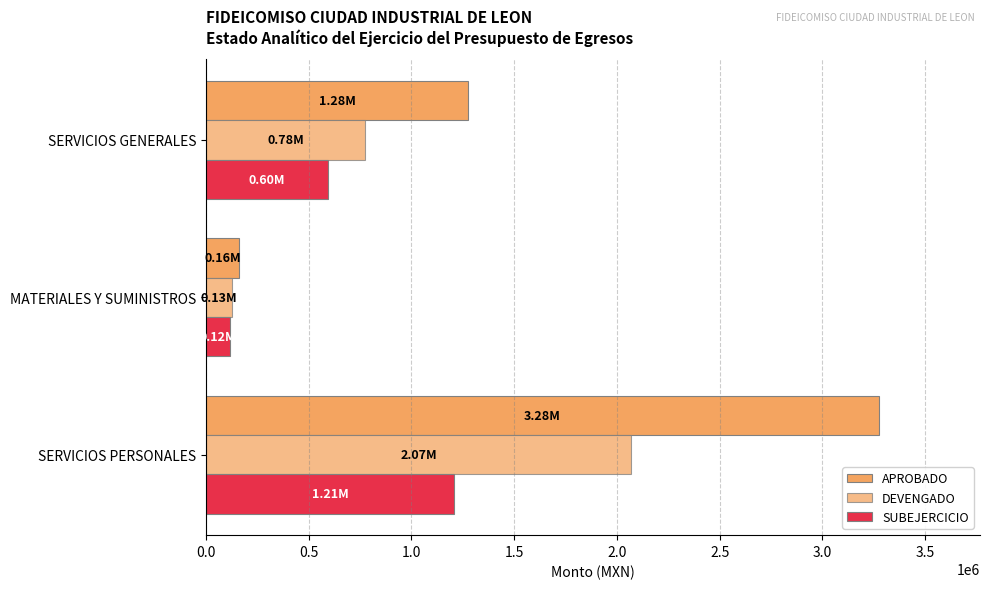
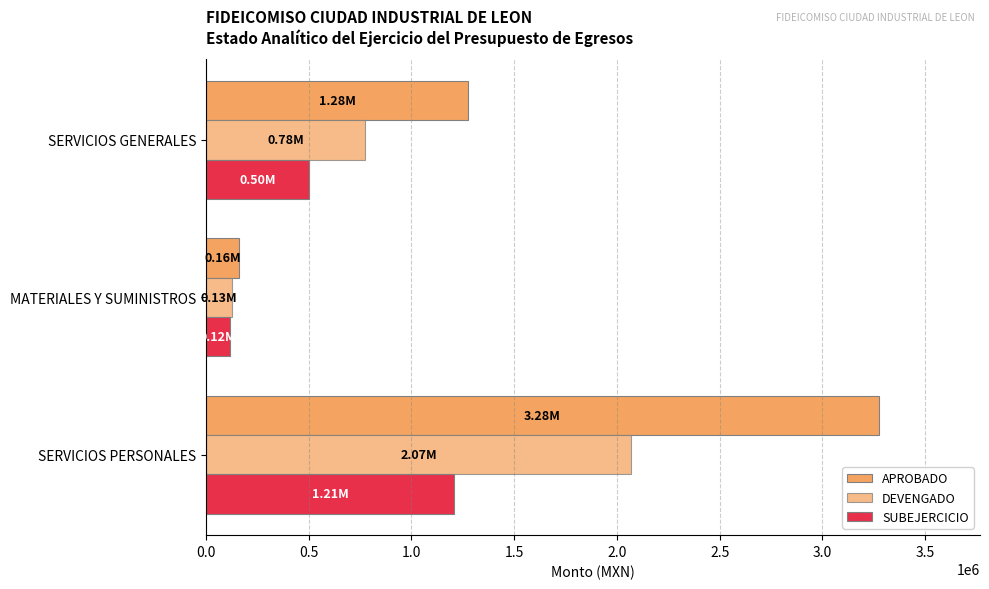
SUBEJERCICIO, SERVICIOS GENERALES: 0.60M -> 0.50M
